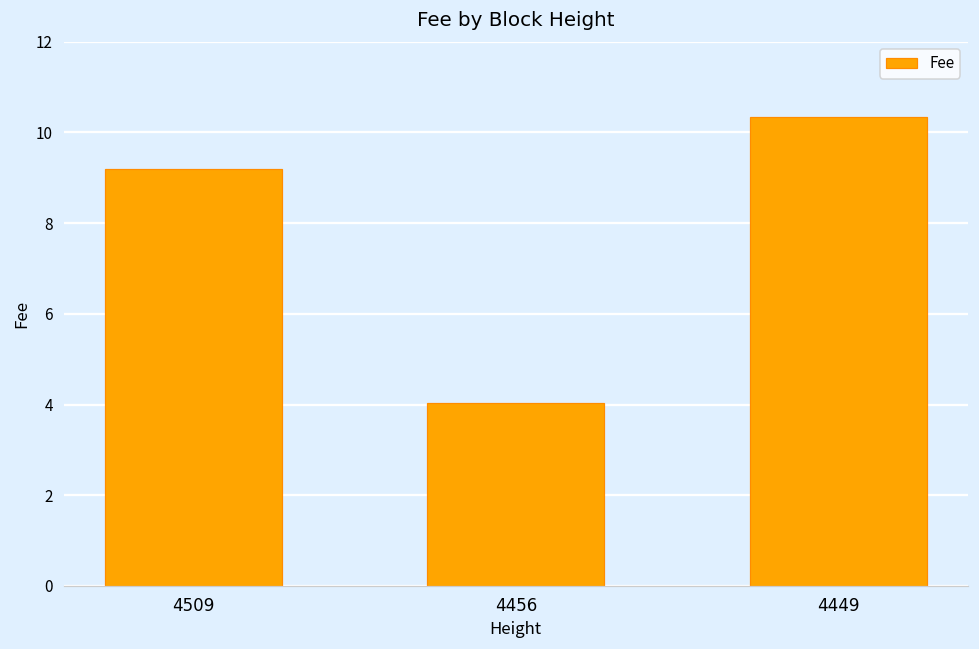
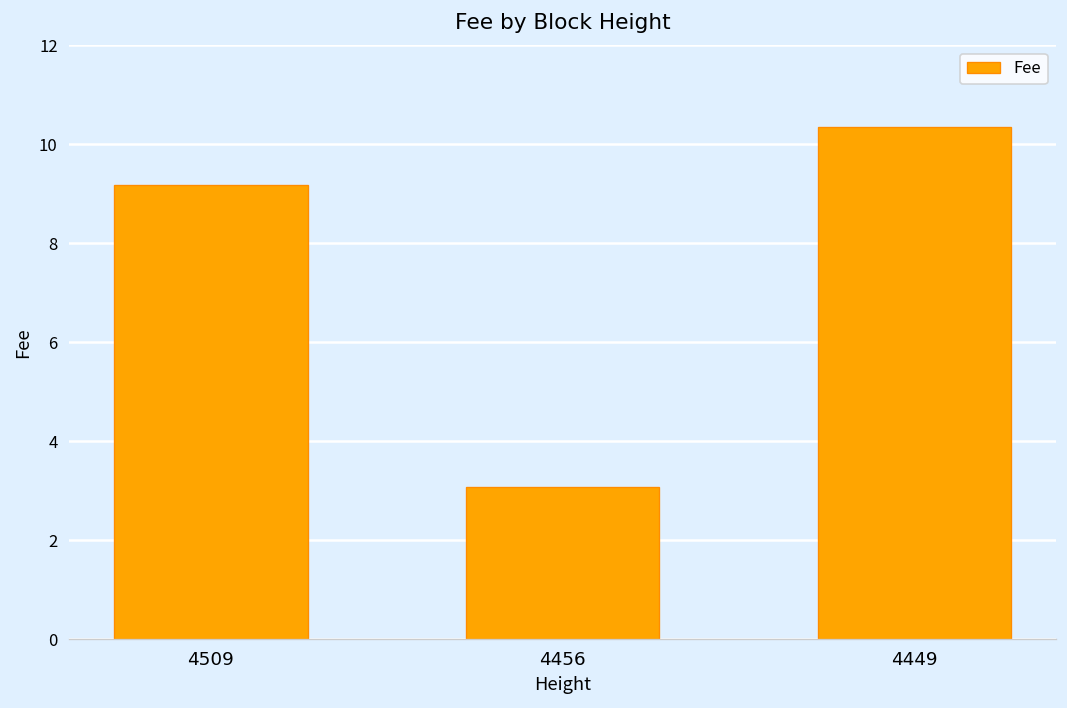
4456: 4.0 -> 3.1
